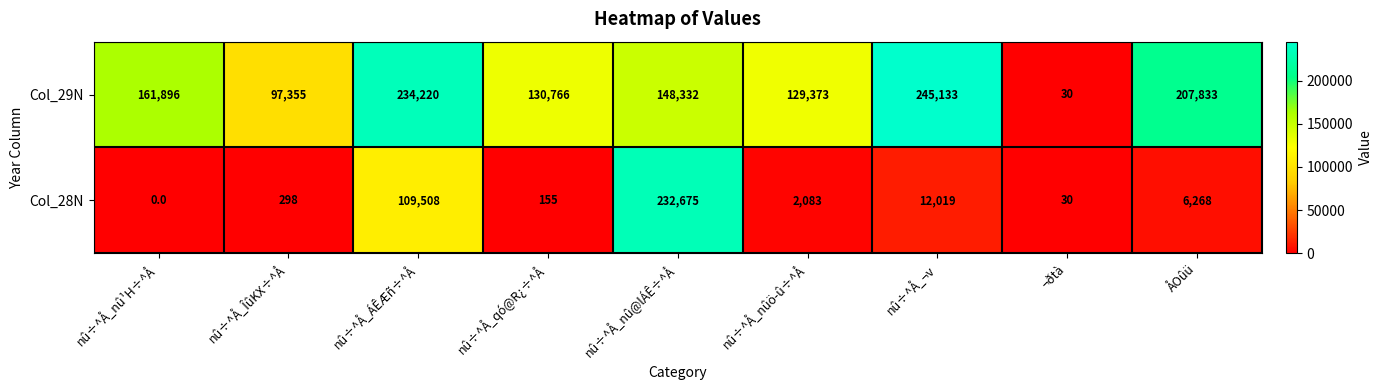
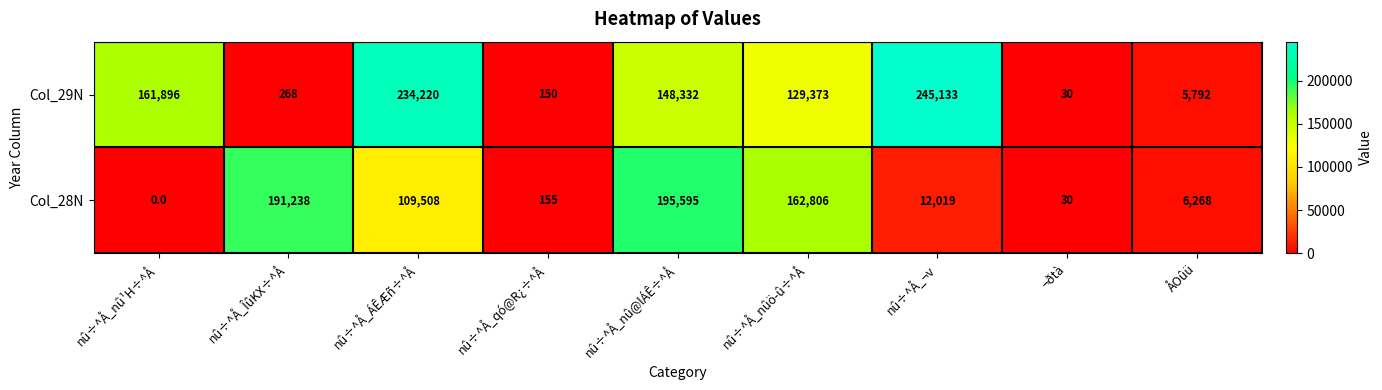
Col_29N, nû÷^Å_ÎûKX÷^Å: 97,355 -> 268
Col_29N, nû÷^Å_qó@R¿÷^Å: 130,766 -> 150
Col_29N, ÅOûü: 207,833 -> 5,792
Col_28N, nû÷^Å_ÎûKX÷^Å: 298 -> 191,238
Col_28N, nû÷^Å_nû@lÁÊ÷^Å: 232,675 -> 195,595
Col_28N, nû÷^Å_nûö­û÷^Å: 2,083 -> 162,806
